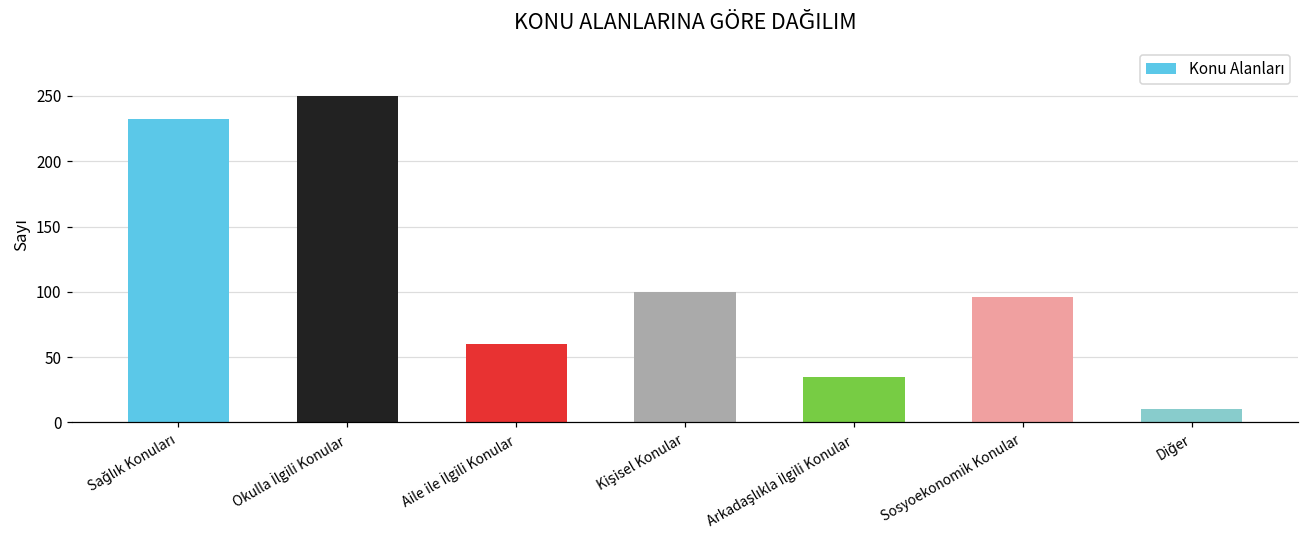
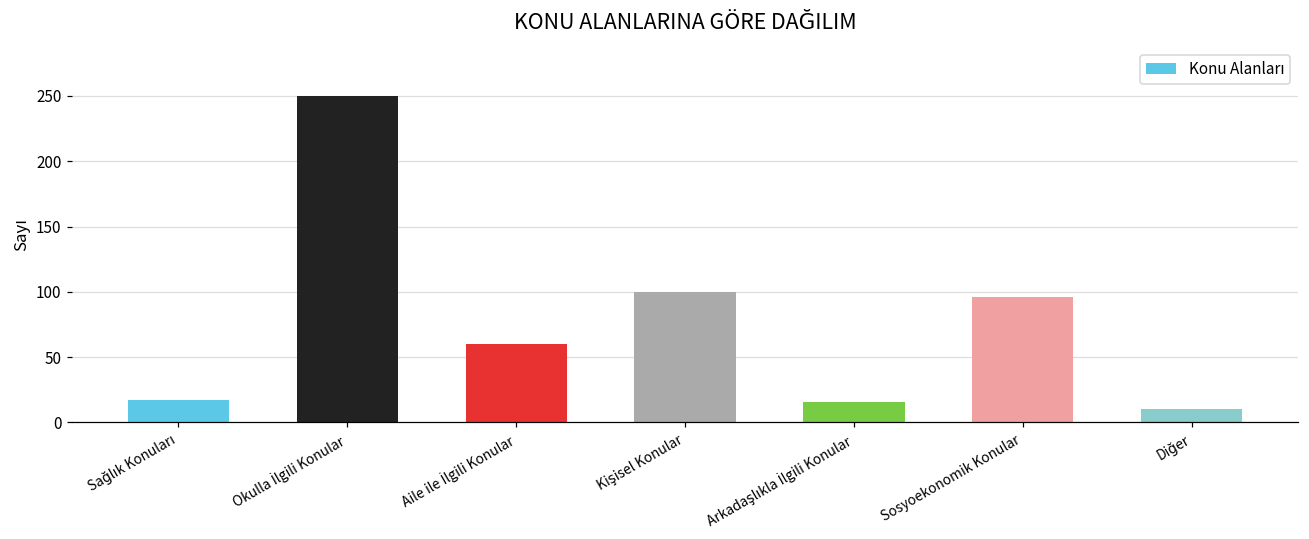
Sağlık Konuları: 232 -> 17
Arkadaşlıkla İlgili Konular: 35 -> 16
